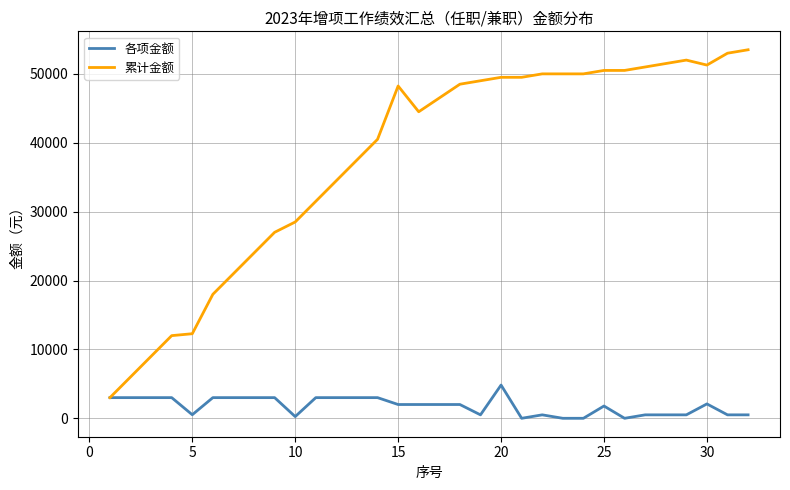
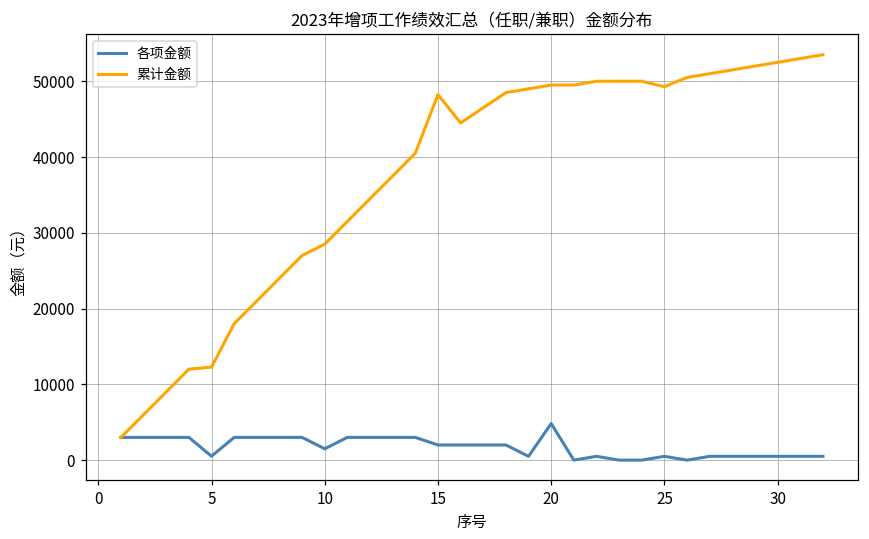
各项金额, 10: 0 -> 2000
各项金额, 25: 2000 -> 1000
累计金额, 25: 51000 -> 49000
各项金额, 30: 2000 -> 1000
累计金额, 30: 51000 -> 53000
